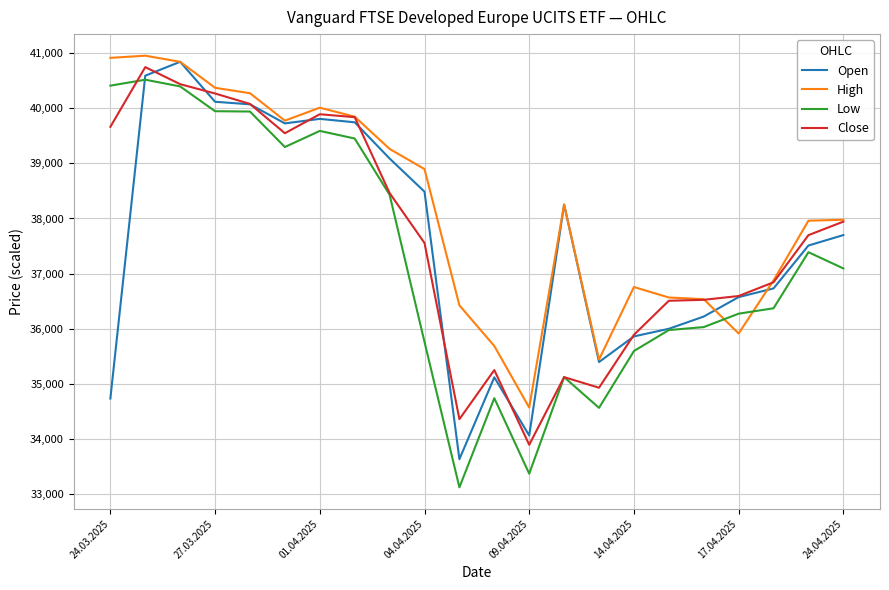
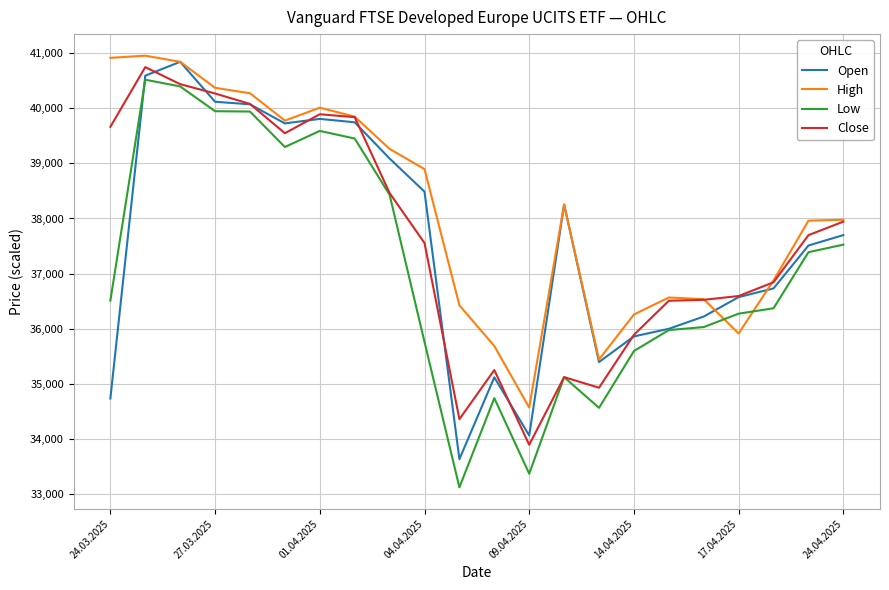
Low, 24.03.2025: 40,400 -> 36,500
High, 14.04.2025: 36,800 -> 36,300
Low, 24.04.2025: 37,100 -> 37,500
